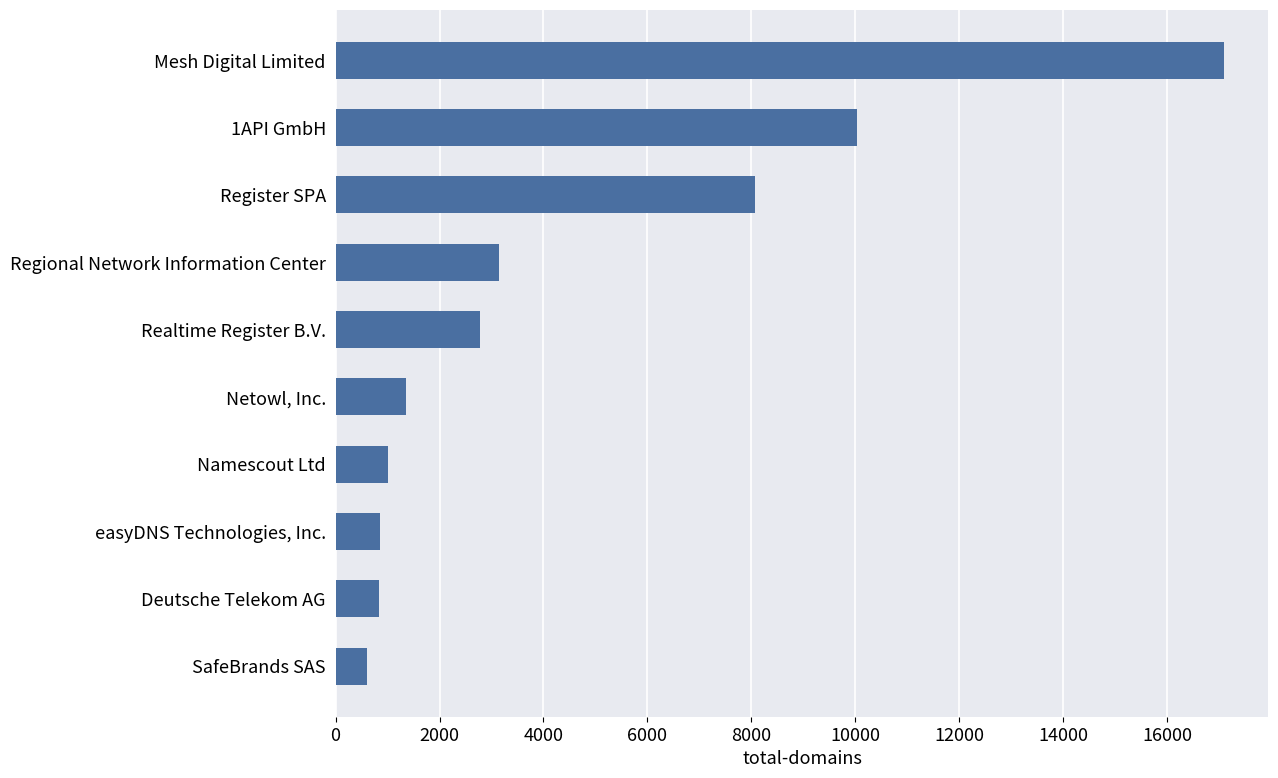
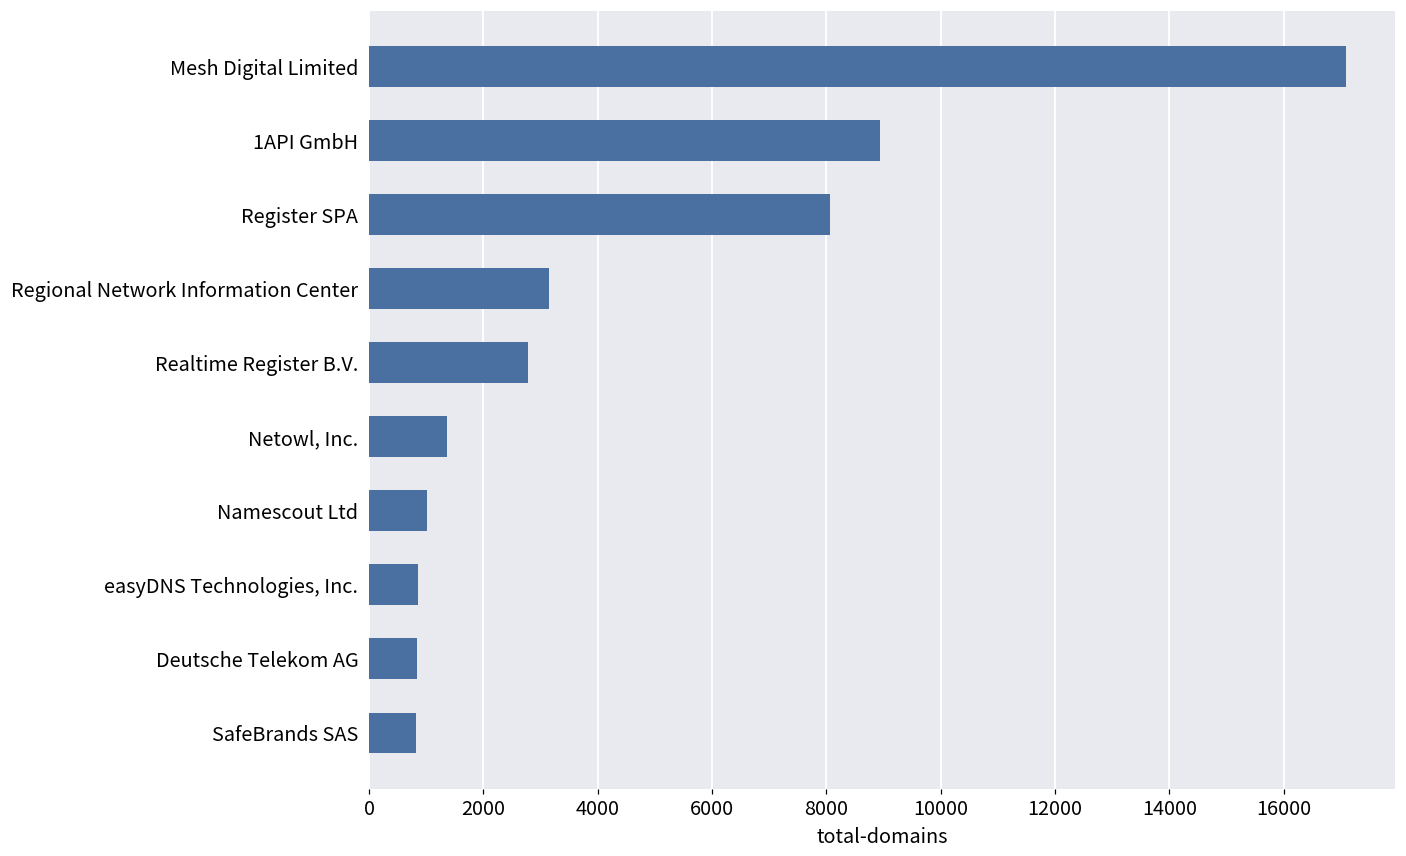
1API GmbH: 10000 -> 8900
SafeBrands SAS: 600 -> 800
